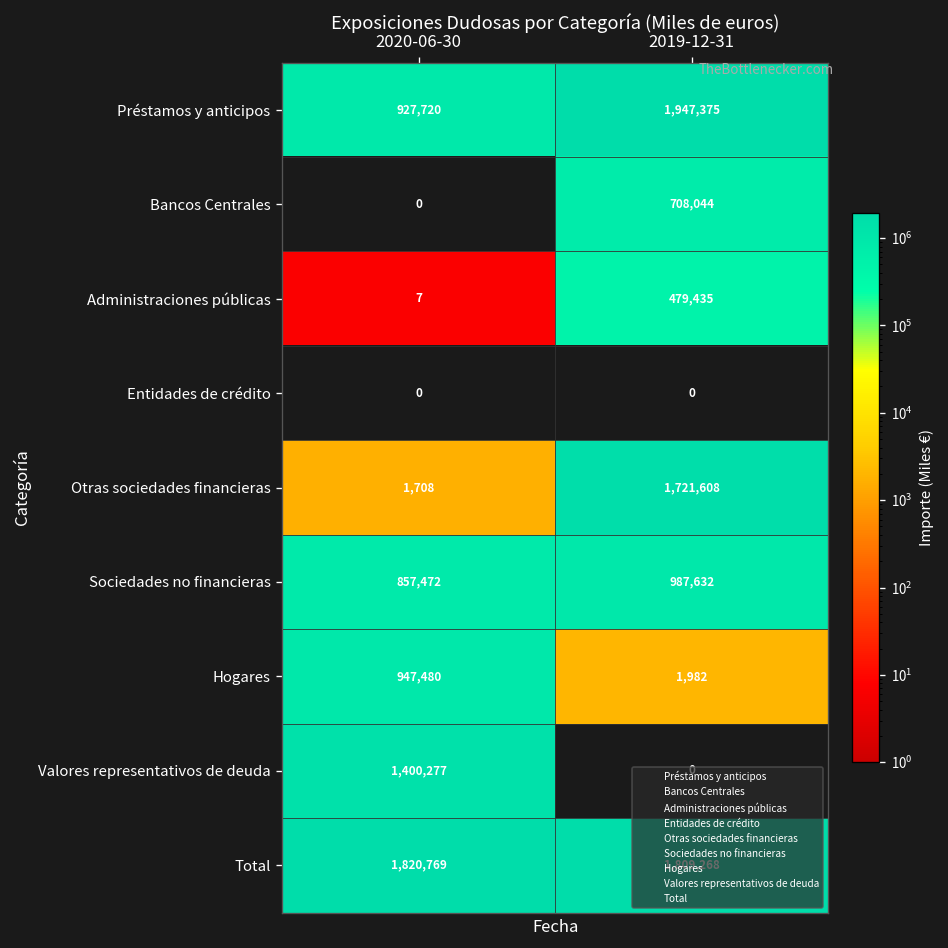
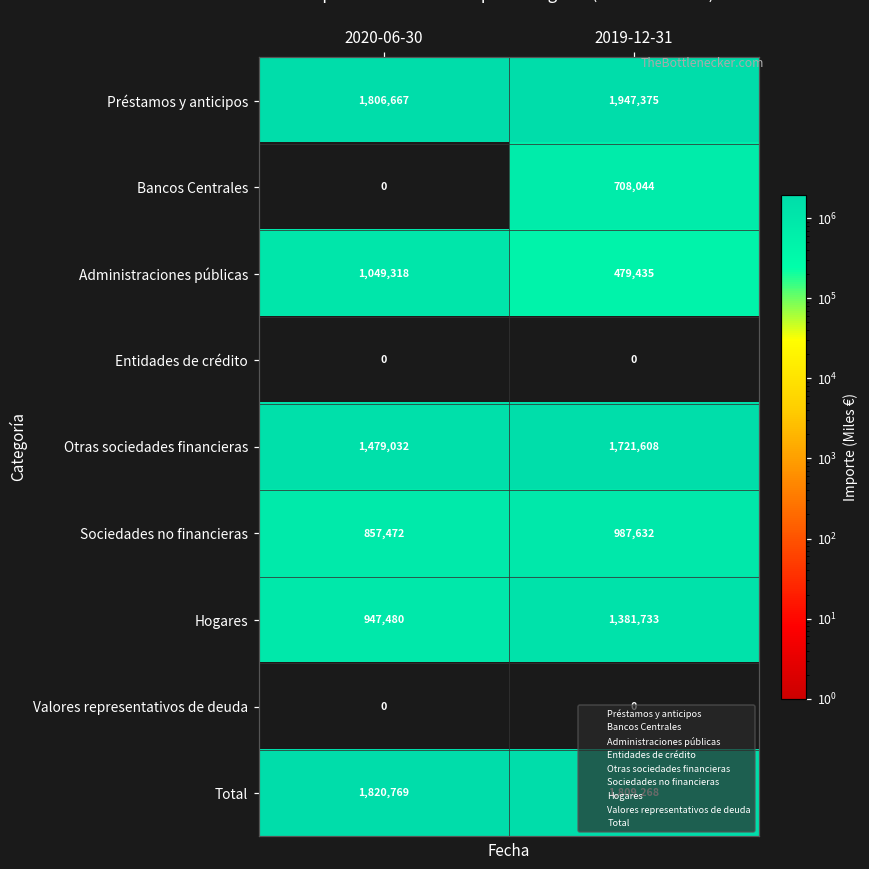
Préstamos y anticipos, 2020-06-30: 927,720 -> 1,806,667
Administraciones públicas, 2020-06-30: 7 -> 1,049,318
Otras sociedades financieras, 2020-06-30: 1,708 -> 1,479,032
Hogares, 2019-12-31: 1,982 -> 1,381,733
Valores representativos de deuda, 2020-06-30: 1,400,277 -> 0
